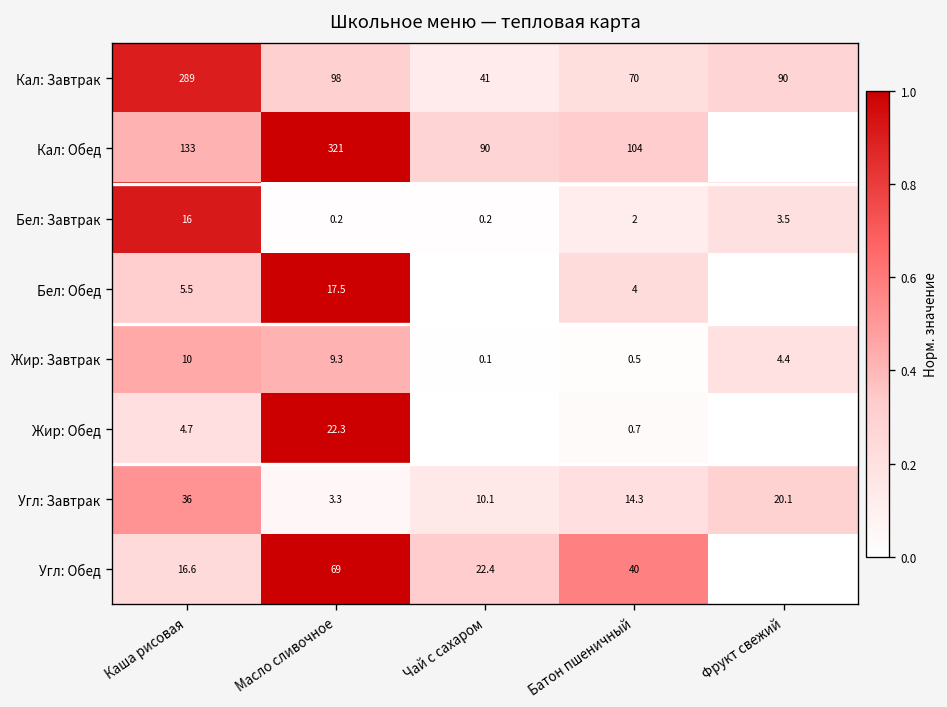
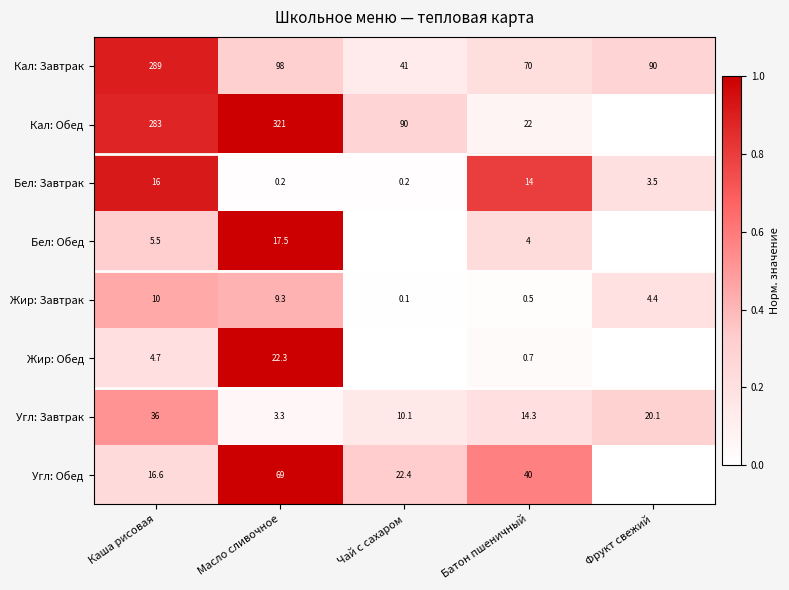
Кал: Обед, Каша рисовая: 133 -> 283
Кал: Обед, Батон пшеничный: 104 -> 22
Бел: Завтрак, Батон пшеничный: 2 -> 14
